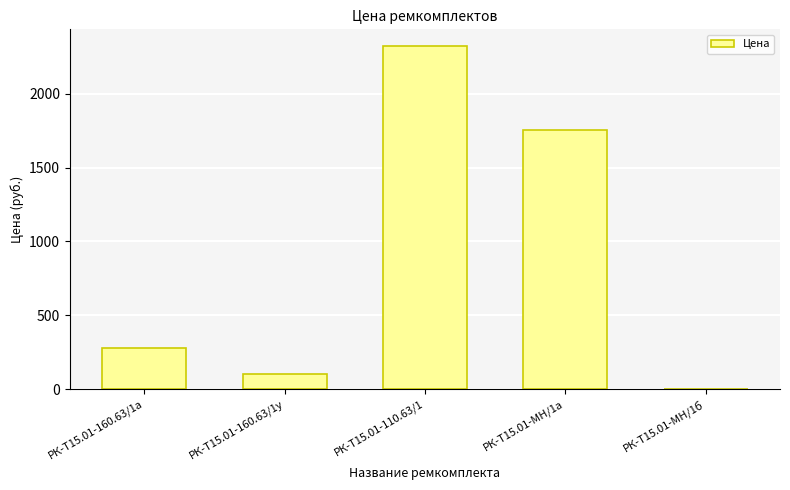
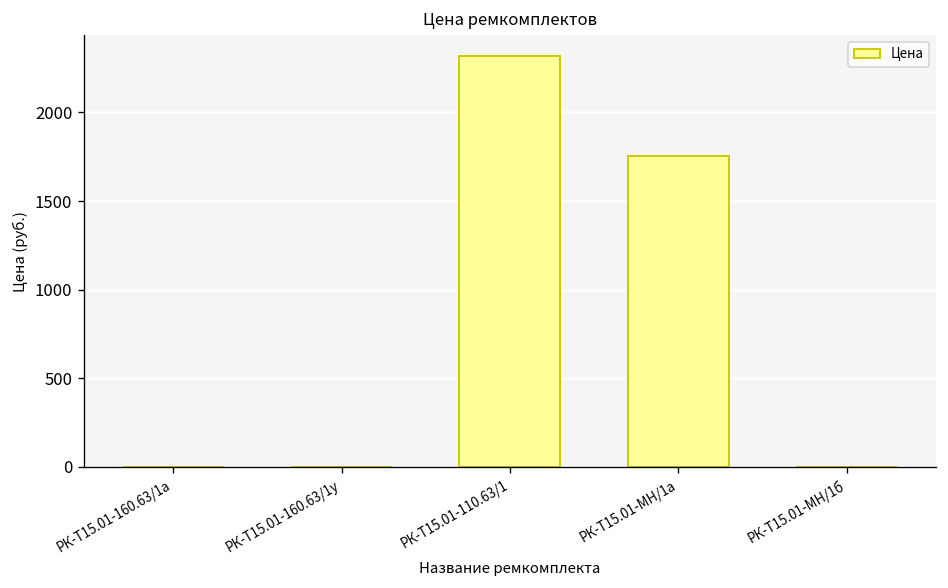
РК-Т15.01-160.63/1а: 280 -> 0
РК-Т15.01-160.63/1у: 100 -> 0
